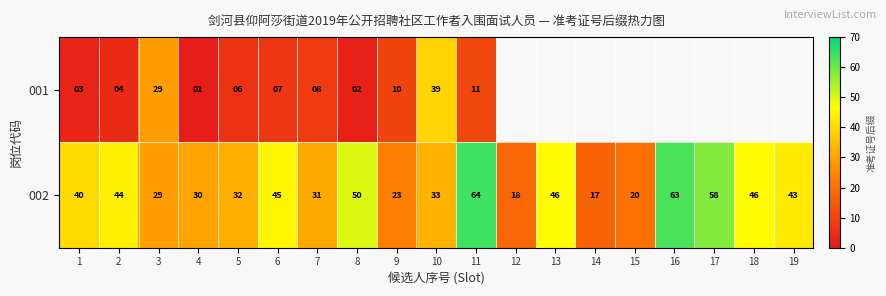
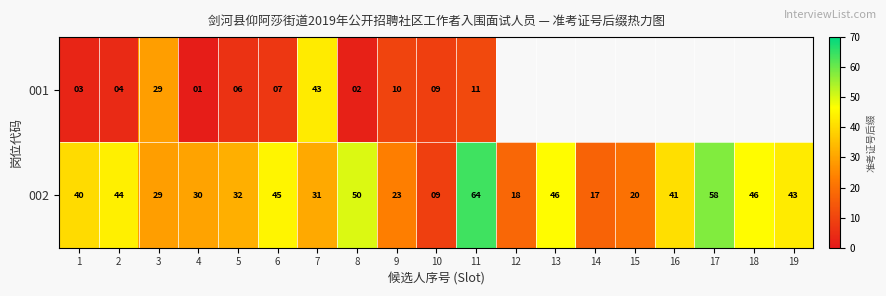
001, 7: 08 -> 43
001, 10: 39 -> 09
002, 10: 33 -> 09
002, 16: 63 -> 41
